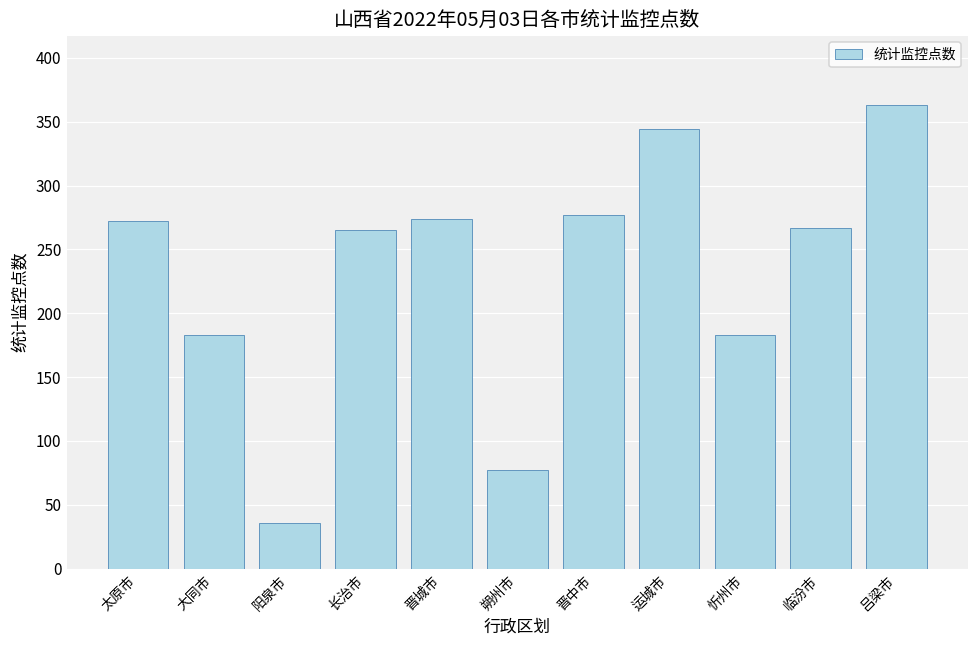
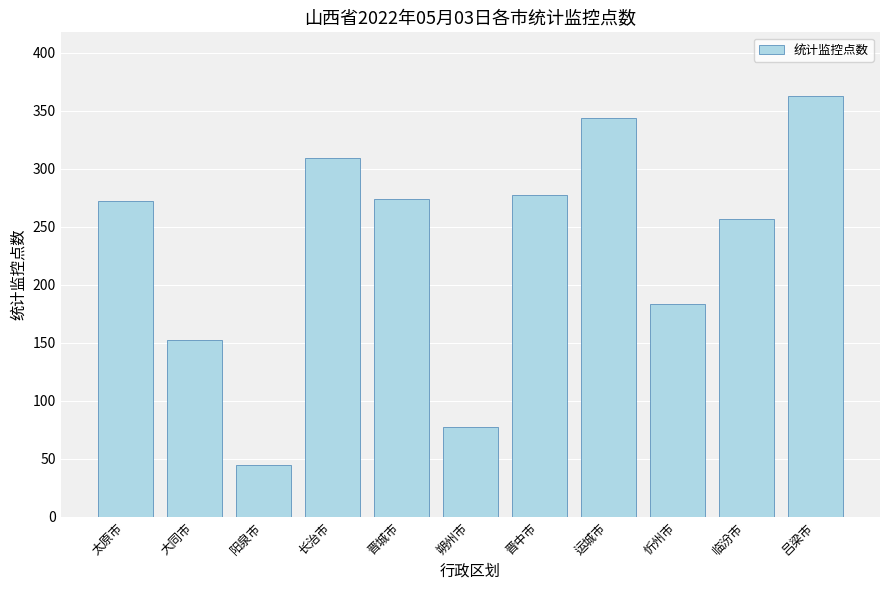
大同市: 183 -> 152
阳泉市: 36 -> 45
长治市: 265 -> 309
临汾市: 267 -> 257
